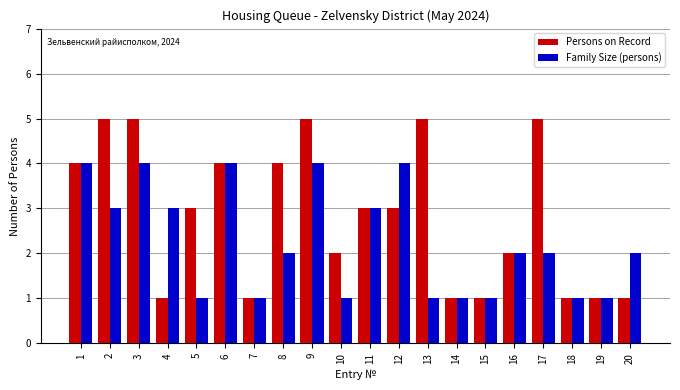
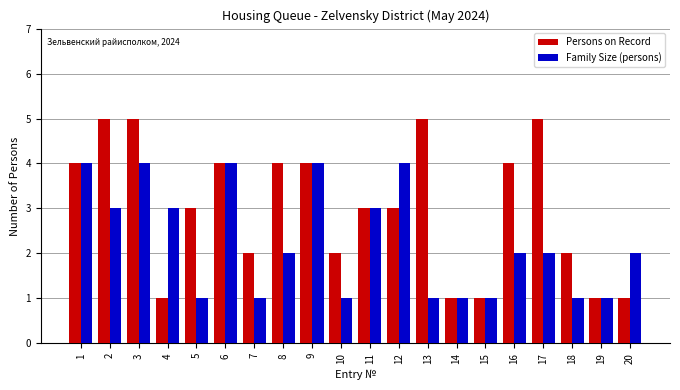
Persons on Record, 7: 1 -> 2
Persons on Record, 9: 5 -> 4
Persons on Record, 16: 2 -> 4
Persons on Record, 18: 1 -> 2
